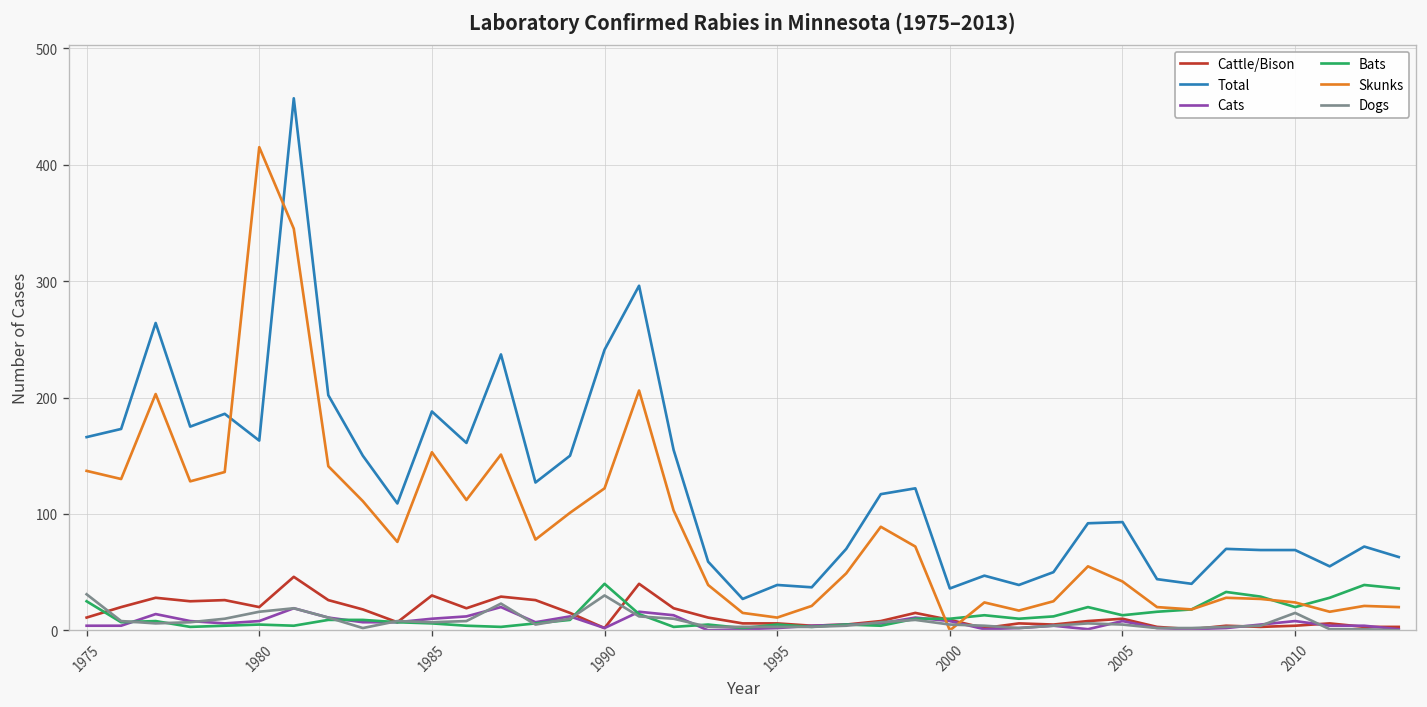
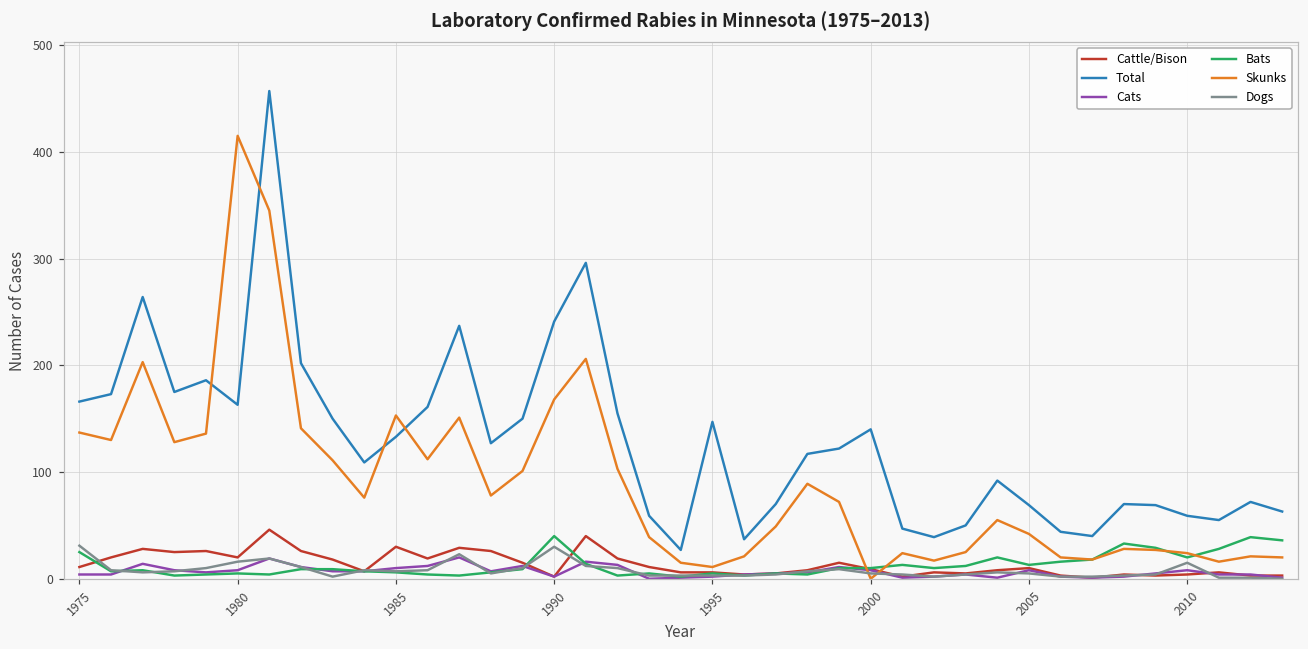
Total, 1985: 190 -> 130
Skunks, 1990: 120 -> 170
Total, 1995: 40 -> 150
Total, 2000: 40 -> 140
Total, 2005: 90 -> 70
Total, 2010: 70 -> 60
